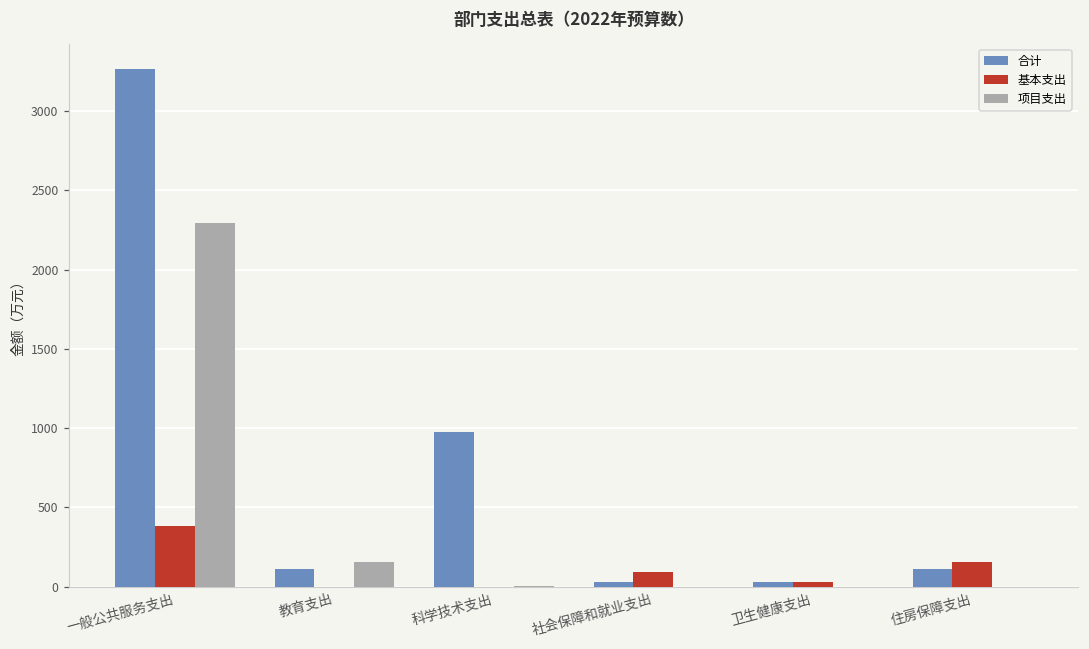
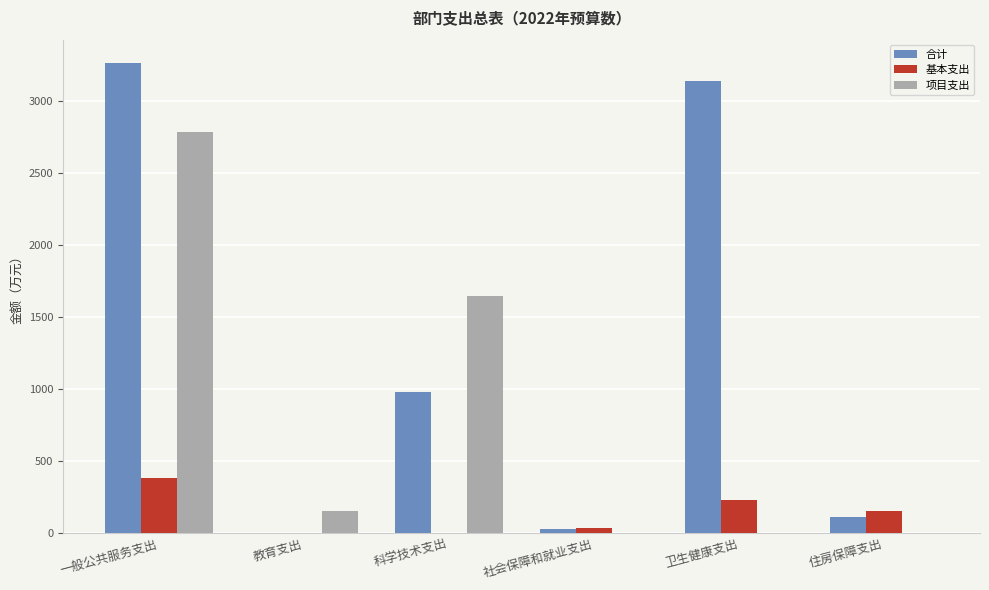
项目支出, 一般公共服务支出: 2290 -> 2790
合计, 教育支出: 110 -> 10
项目支出, 科学技术支出: 10 -> 1640
基本支出, 社会保障和就业支出: 100 -> 30
合计, 卫生健康支出: 30 -> 3140
基本支出, 卫生健康支出: 30 -> 230
